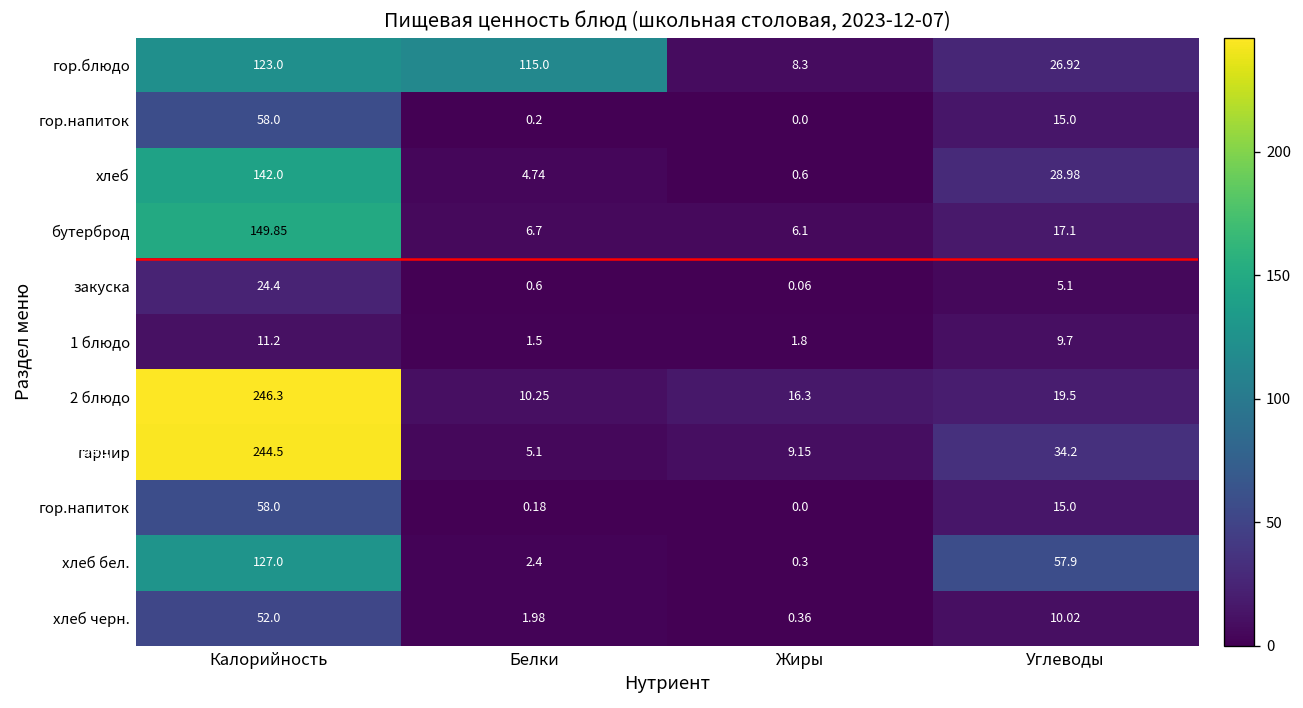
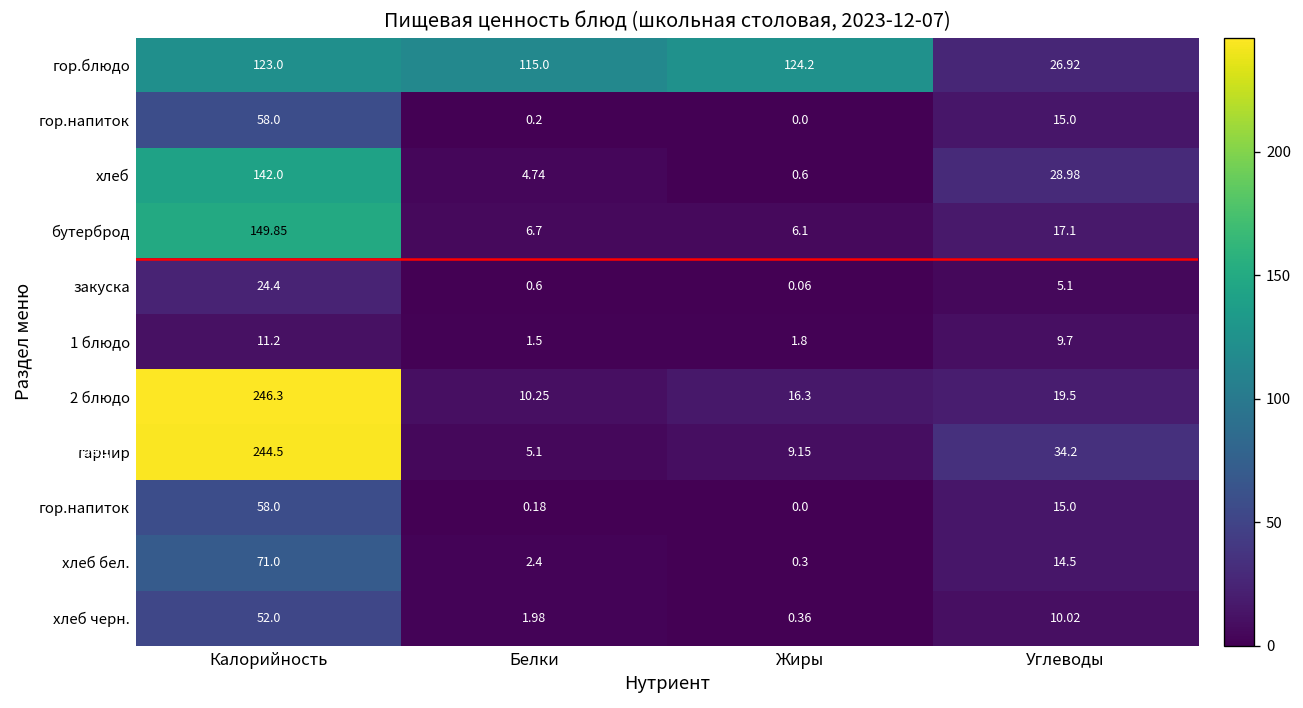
гор.блюдо, Жиры: 8.3 -> 124.2
хлеб бел., Калорийность: 127.0 -> 71.0
хлеб бел., Углеводы: 57.9 -> 14.5
